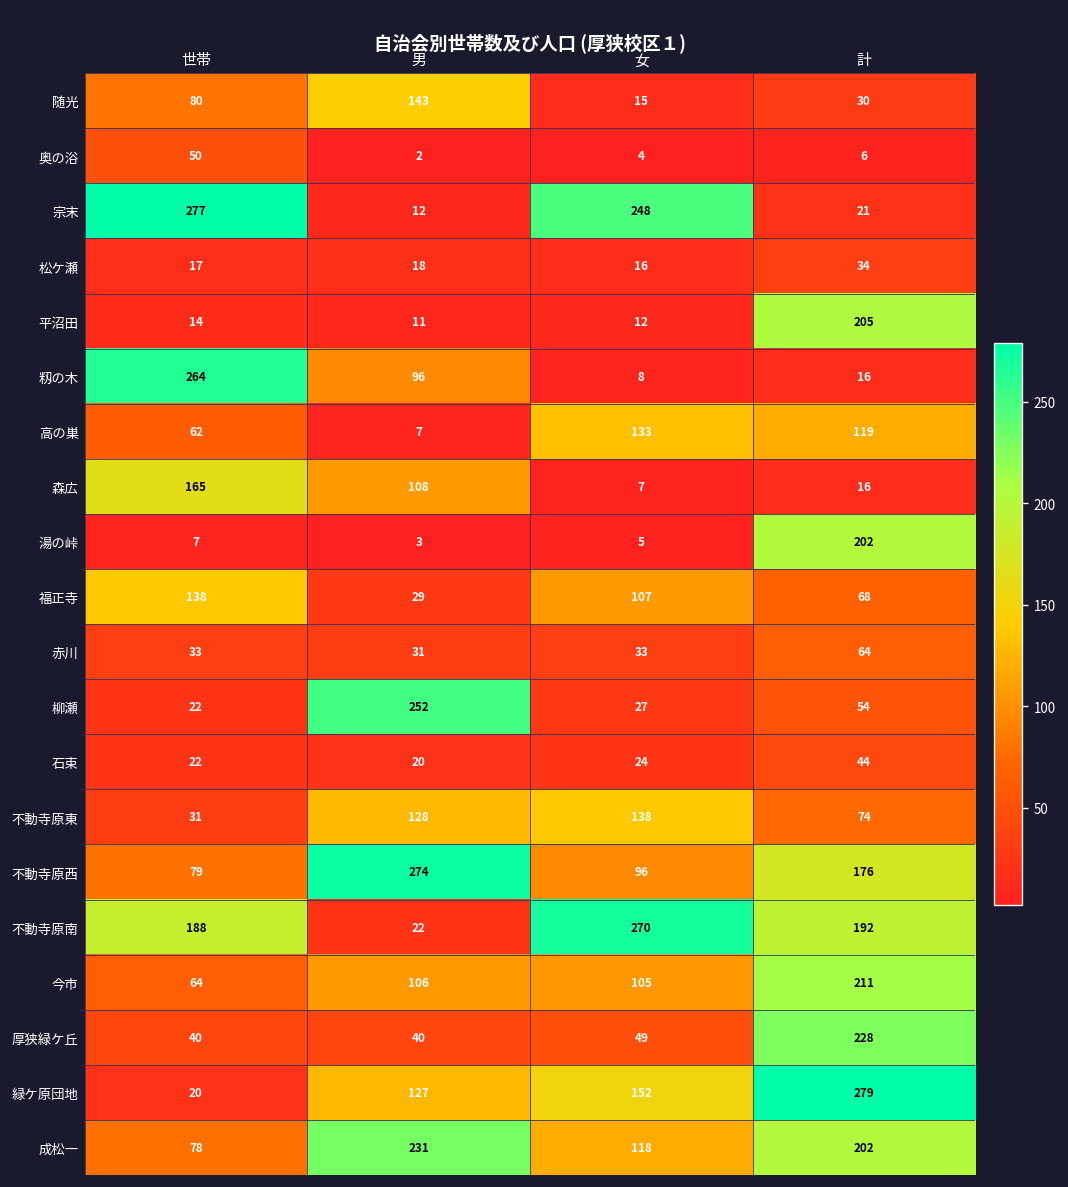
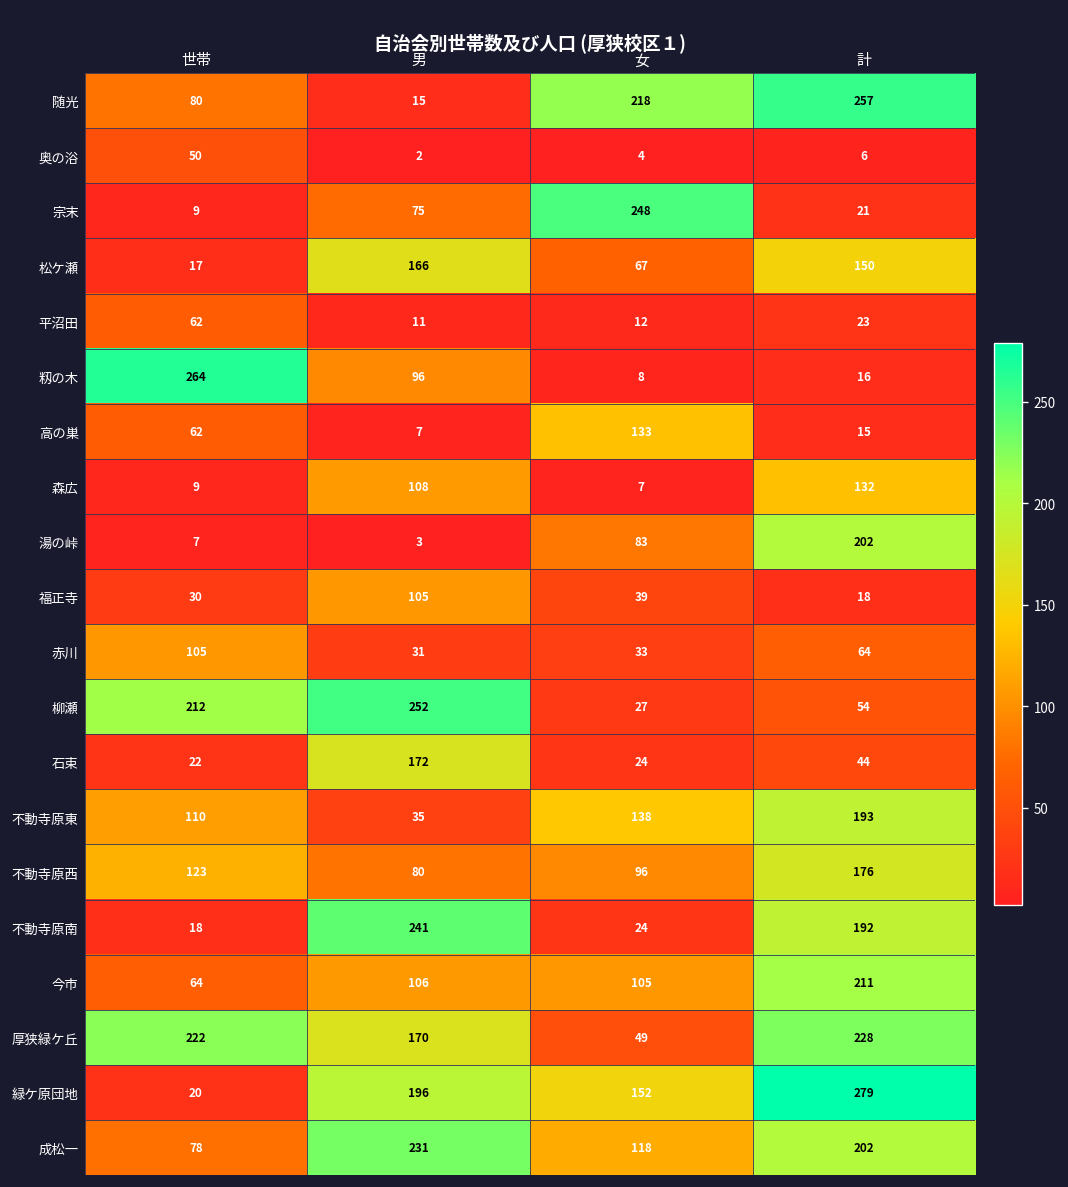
随光, 男: 143 -> 15
随光, 女: 15 -> 218
随光, 計: 30 -> 257
宗末, 世帯: 277 -> 9
宗末, 男: 12 -> 75
松ケ瀬, 男: 18 -> 166
松ケ瀬, 女: 16 -> 67
松ケ瀬, 計: 34 -> 150
平沼田, 世帯: 14 -> 62
平沼田, 計: 205 -> 23
高の巣, 計: 119 -> 15
森広, 世帯: 165 -> 9
森広, 計: 16 -> 132
湯の峠, 女: 5 -> 83
福正寺, 世帯: 138 -> 30
福正寺, 男: 29 -> 105
福正寺, 女: 107 -> 39
福正寺, 計: 68 -> 18
赤川, 世帯: 33 -> 105
柳瀬, 世帯: 22 -> 212
石束, 男: 20 -> 172
不動寺原東, 世帯: 31 -> 110
不動寺原東, 男: 128 -> 35
不動寺原東, 計: 74 -> 193
不動寺原西, 世帯: 79 -> 123
不動寺原西, 男: 274 -> 80
不動寺原南, 世帯: 188 -> 18
不動寺原南, 男: 22 -> 241
不動寺原南, 女: 270 -> 24
厚狭緑ケ丘, 世帯: 40 -> 222
厚狭緑ケ丘, 男: 40 -> 170
緑ケ原団地, 男: 127 -> 196
